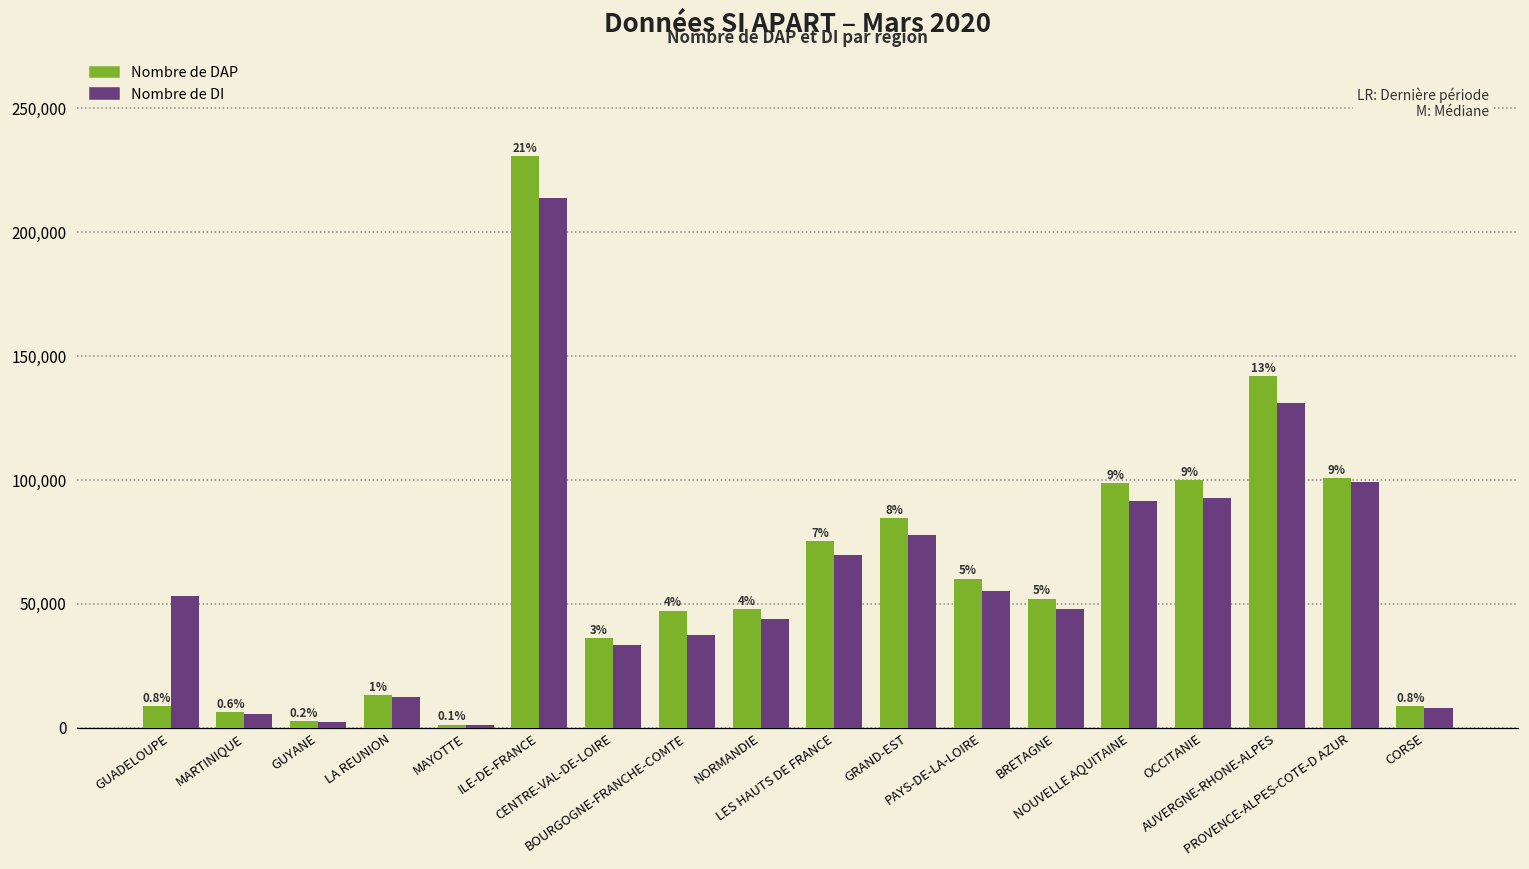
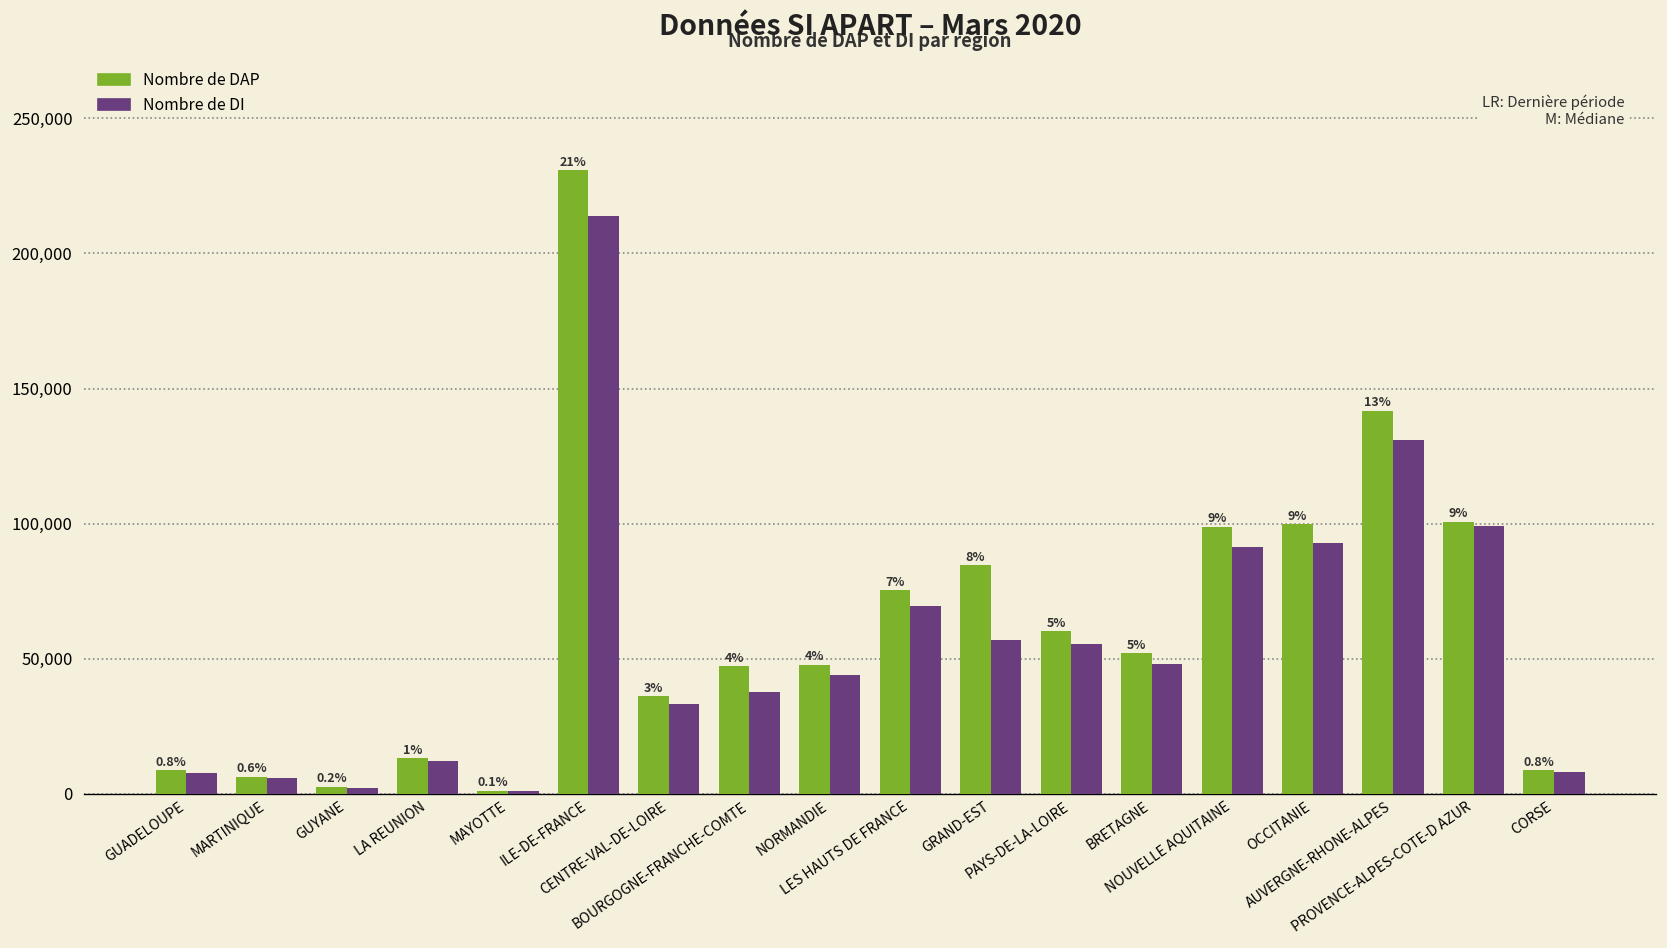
Nombre de DI, GUADELOUPE: 53,000 -> 8,000
Nombre de DI, GRAND-EST: 78,000 -> 57,000
